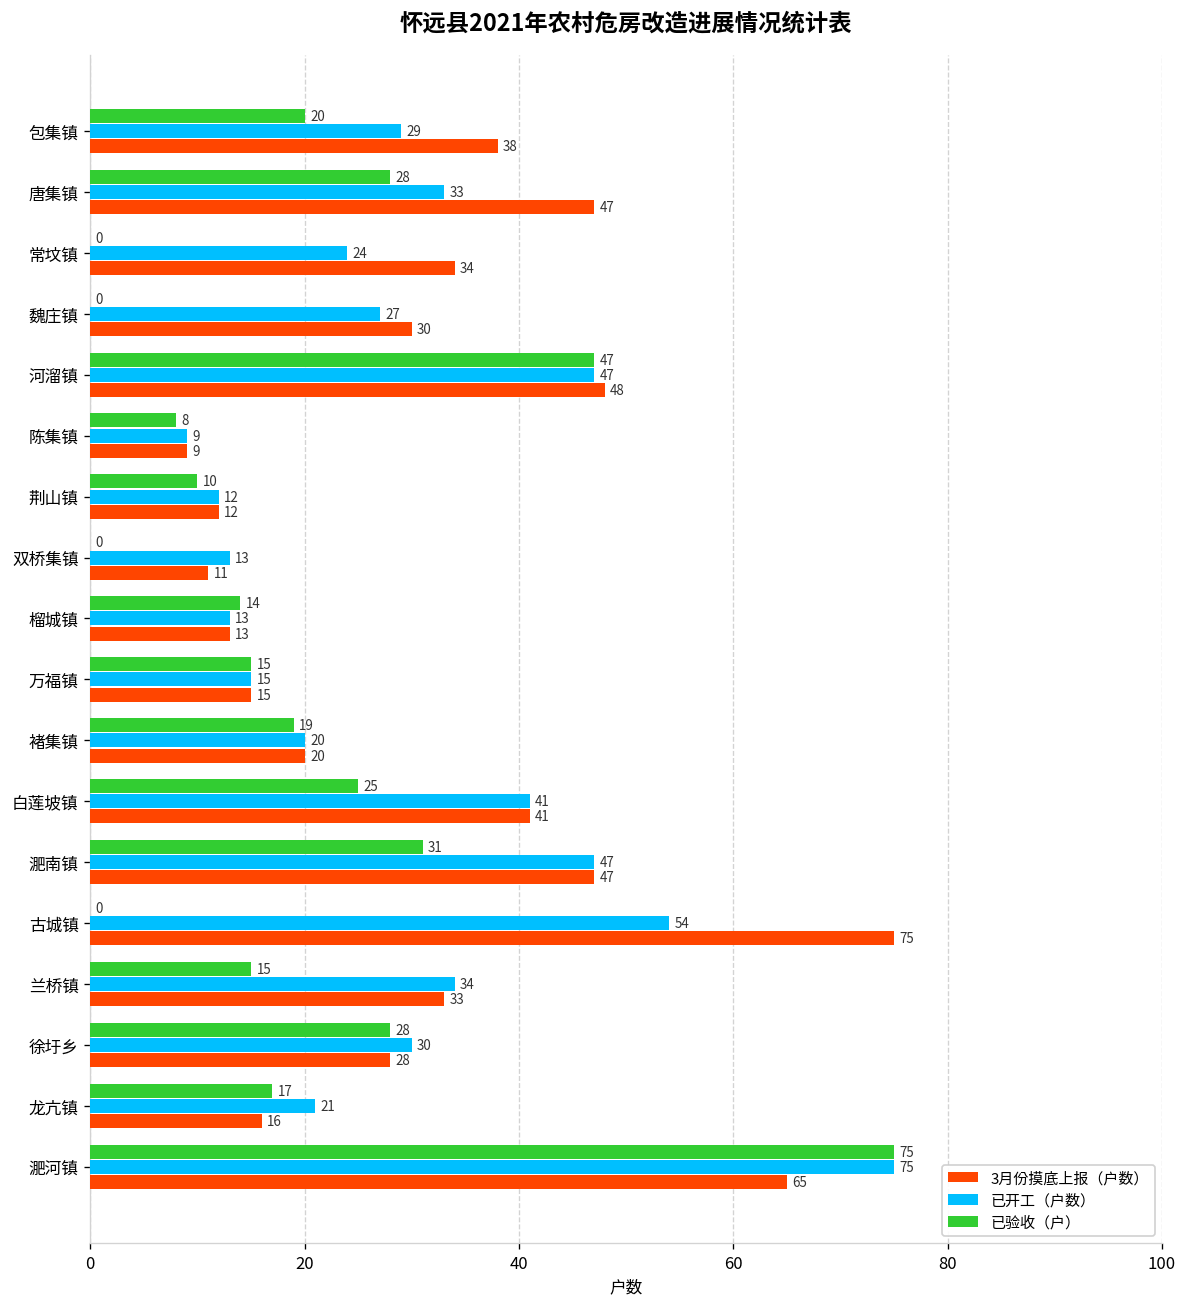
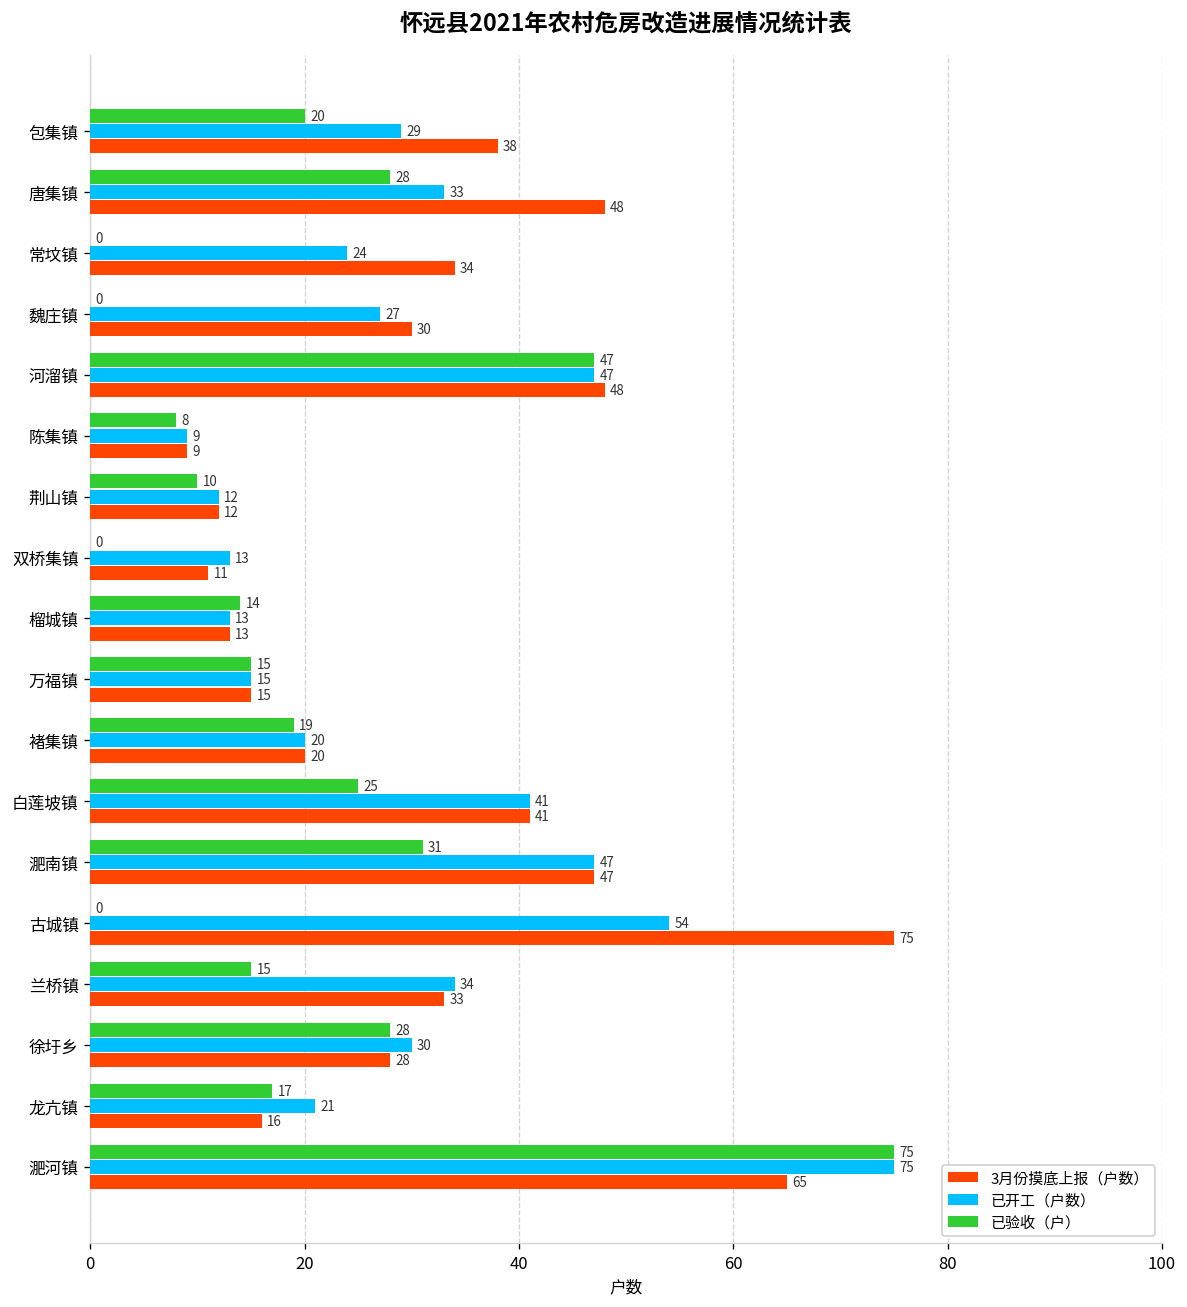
3月份摸底上报（户数）, 唐集镇: 47 -> 48
